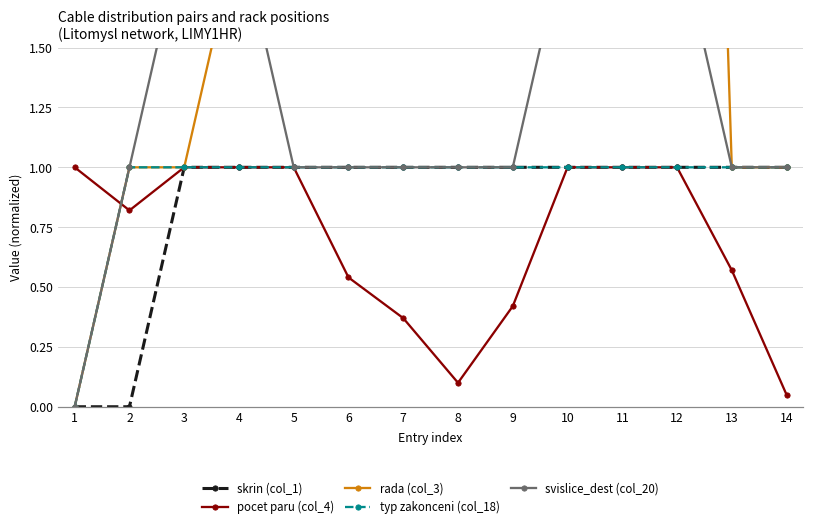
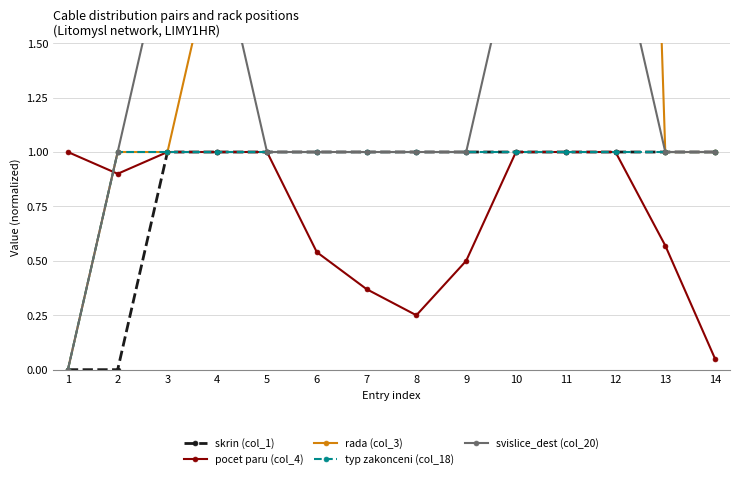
pocet paru (col_4), 2: 0.82 -> 0.90
pocet paru (col_4), 8: 0.10 -> 0.25
pocet paru (col_4), 9: 0.42 -> 0.50
